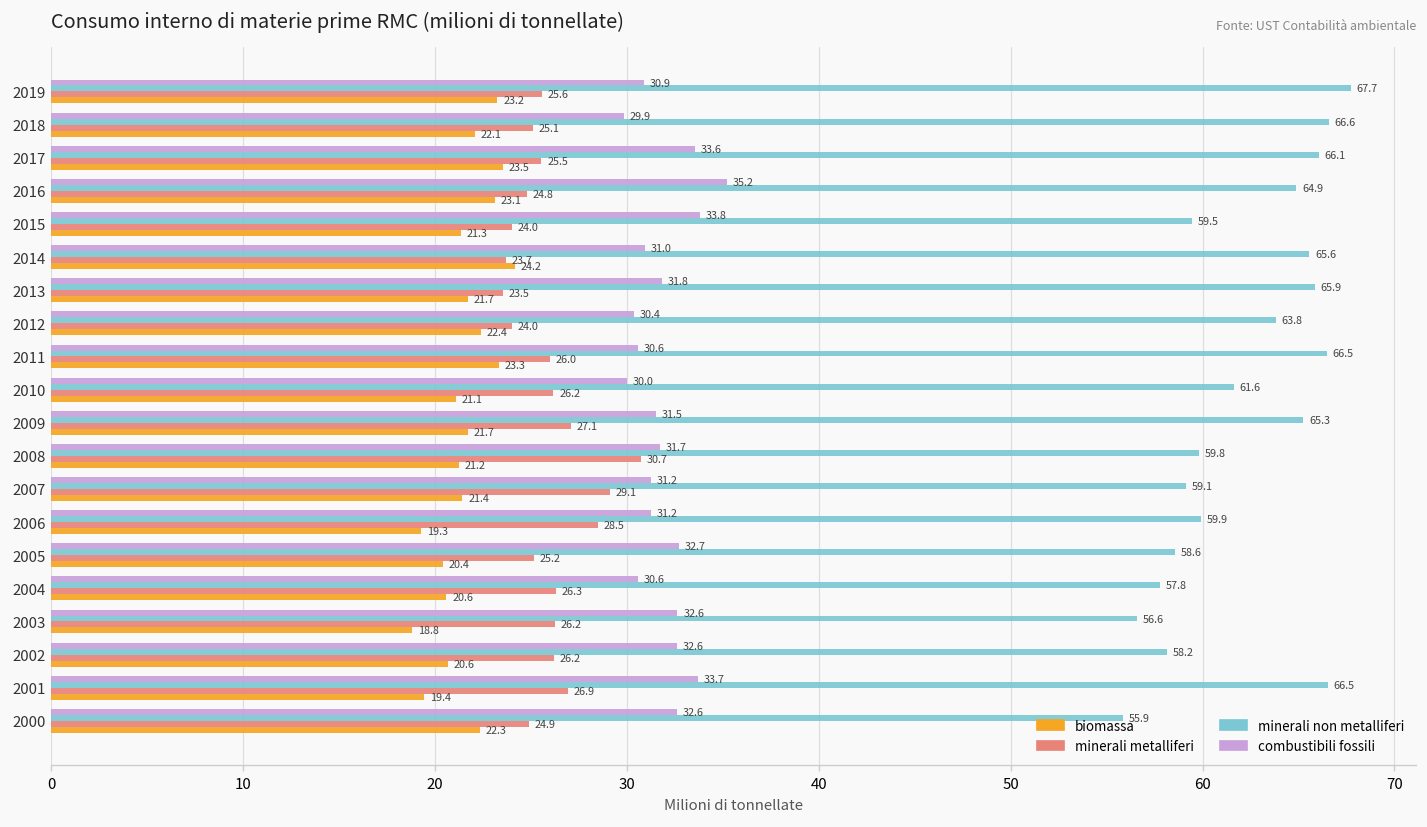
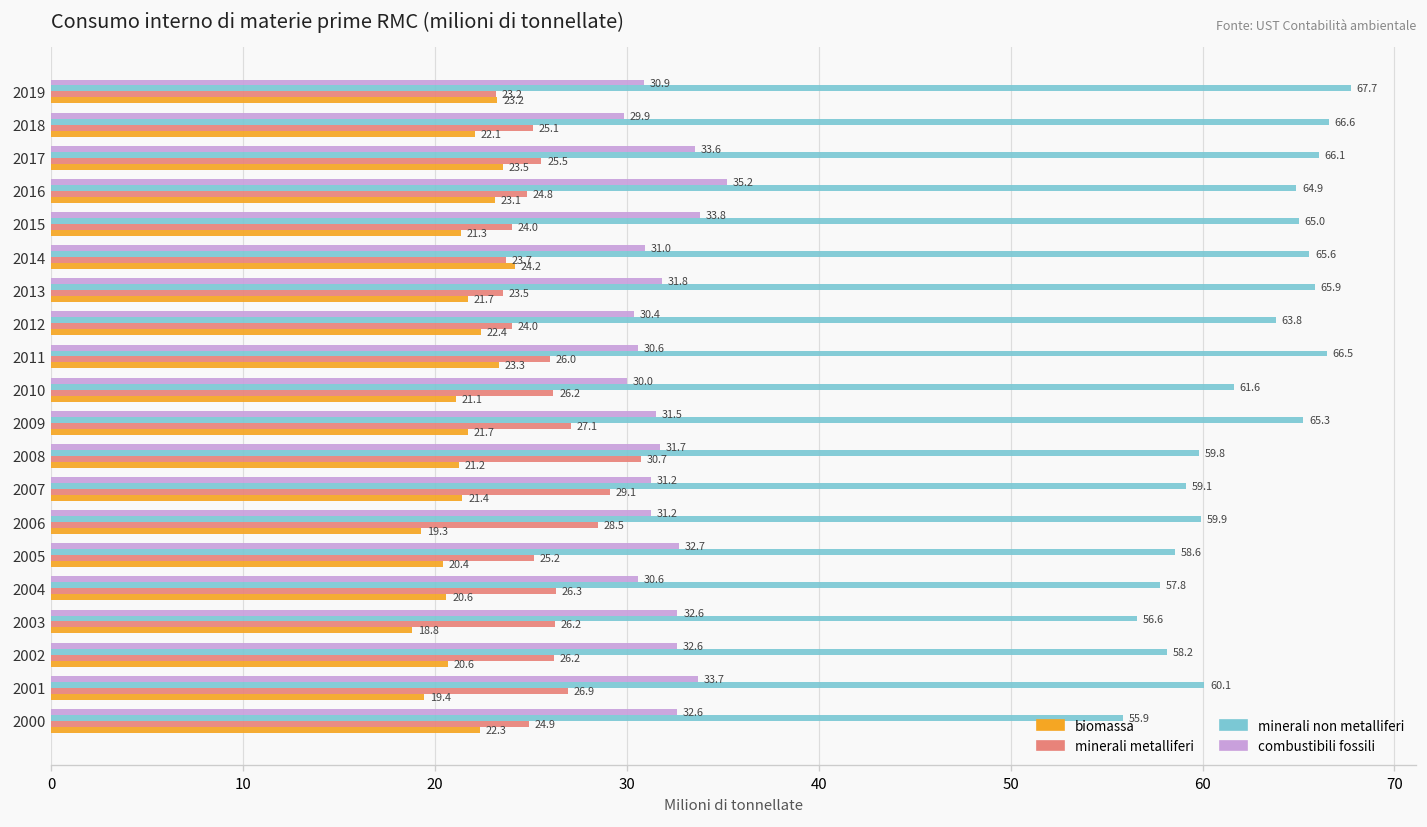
minerali metalliferi, 2019: 25.6 -> 23.2
minerali non metalliferi, 2015: 59.5 -> 65.0
minerali non metalliferi, 2001: 66.5 -> 60.1
